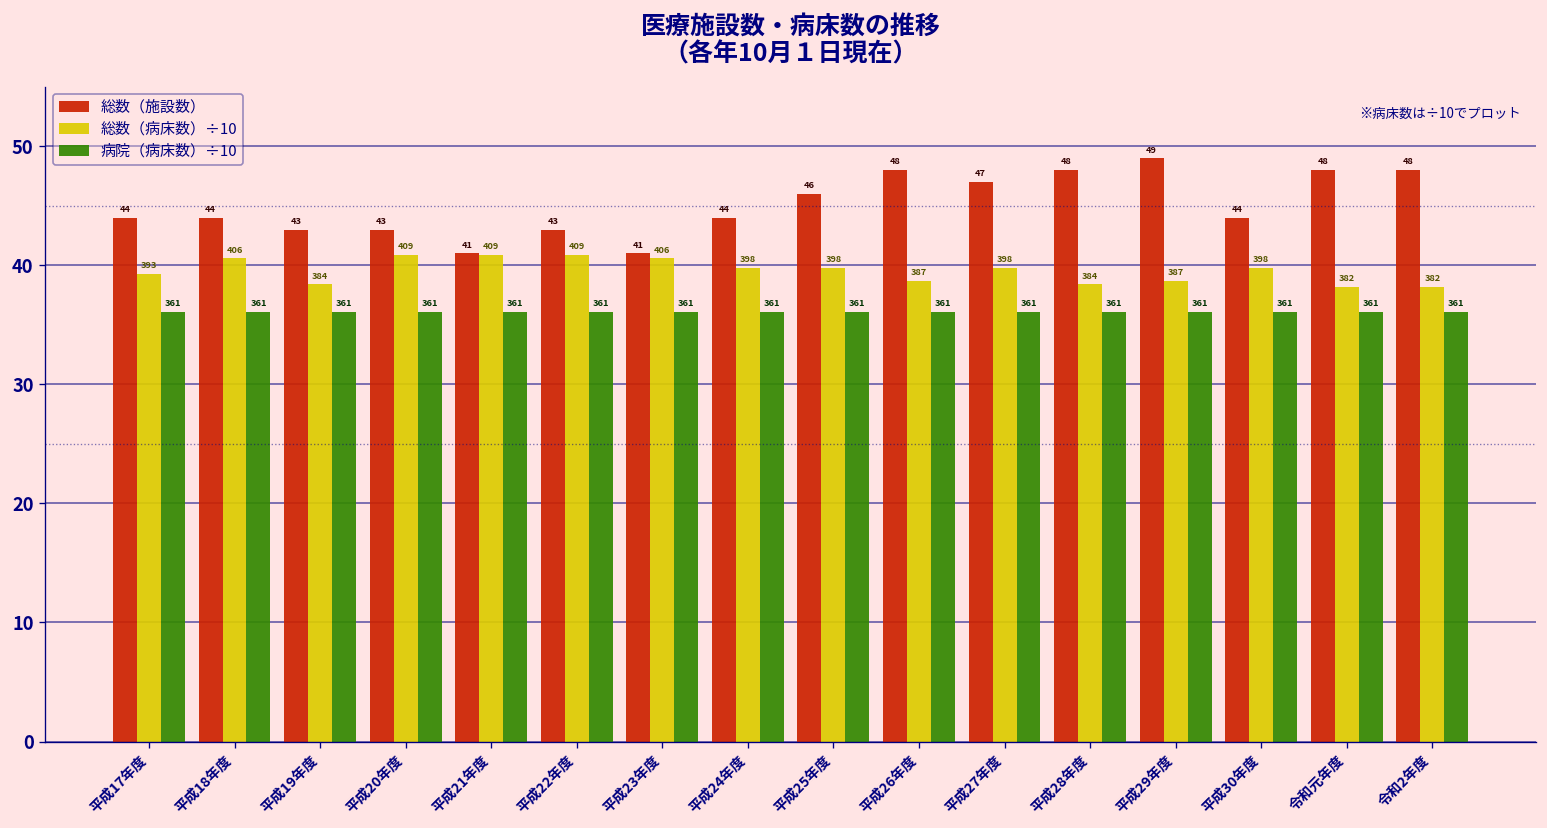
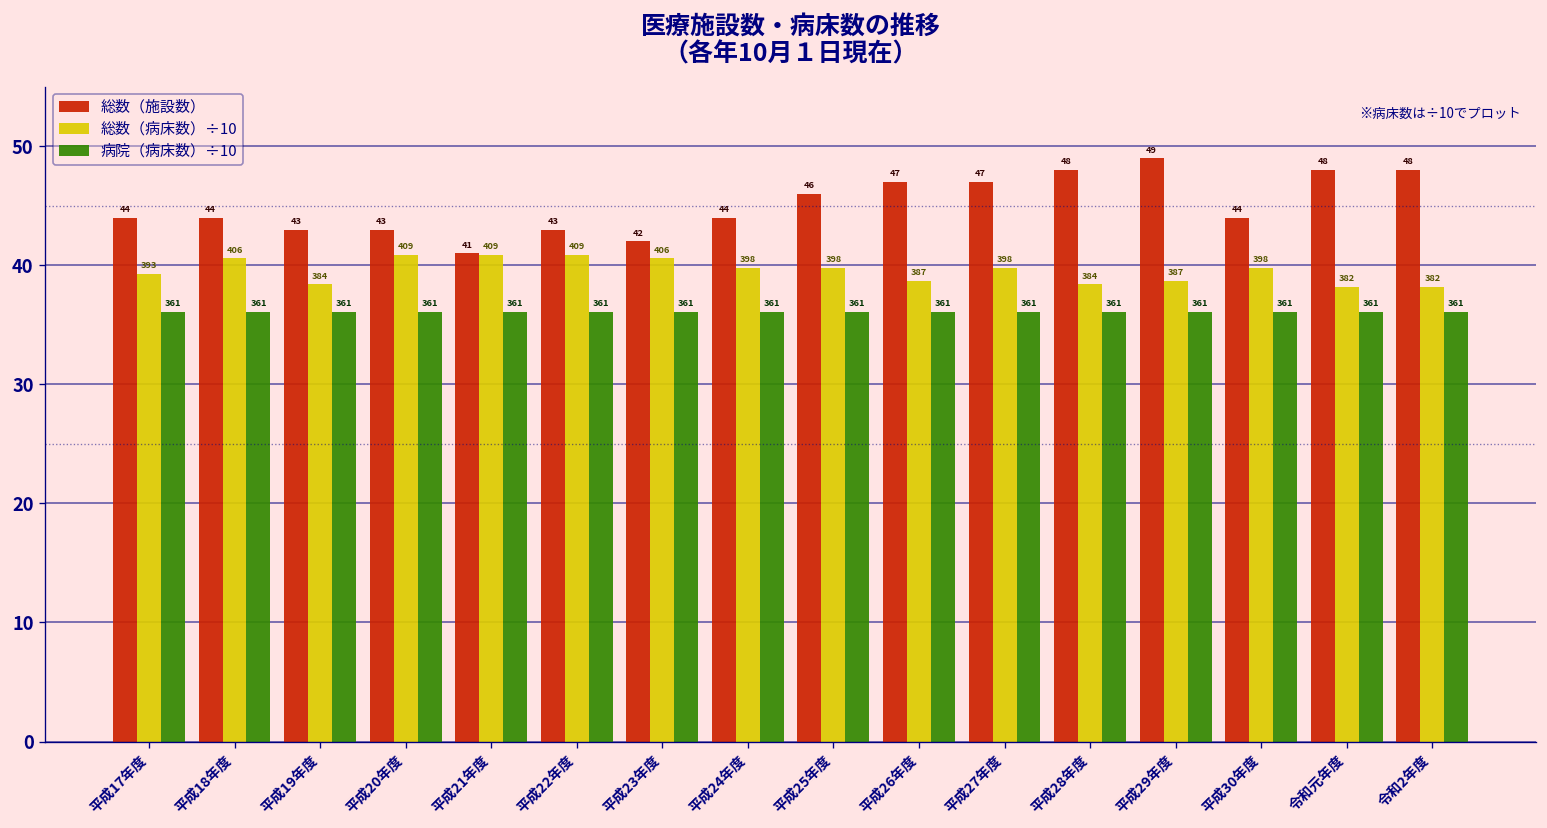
総数（施設数）, 平成23年度: 41 -> 42
総数（施設数）, 平成26年度: 48 -> 47
